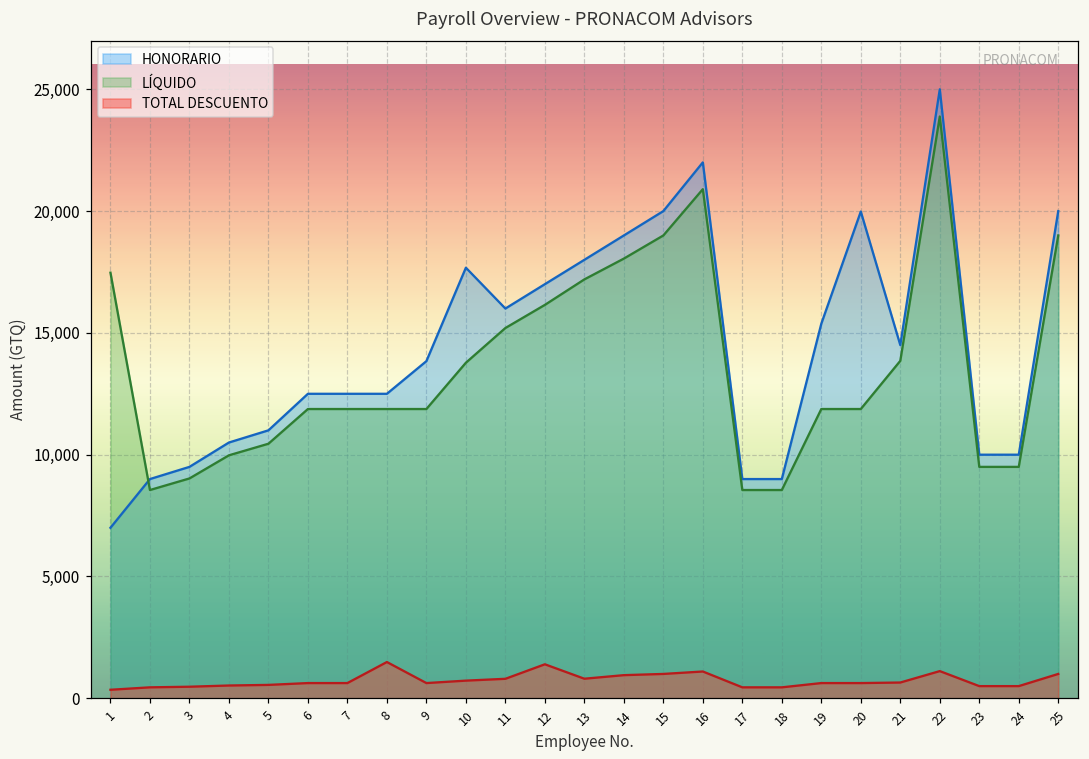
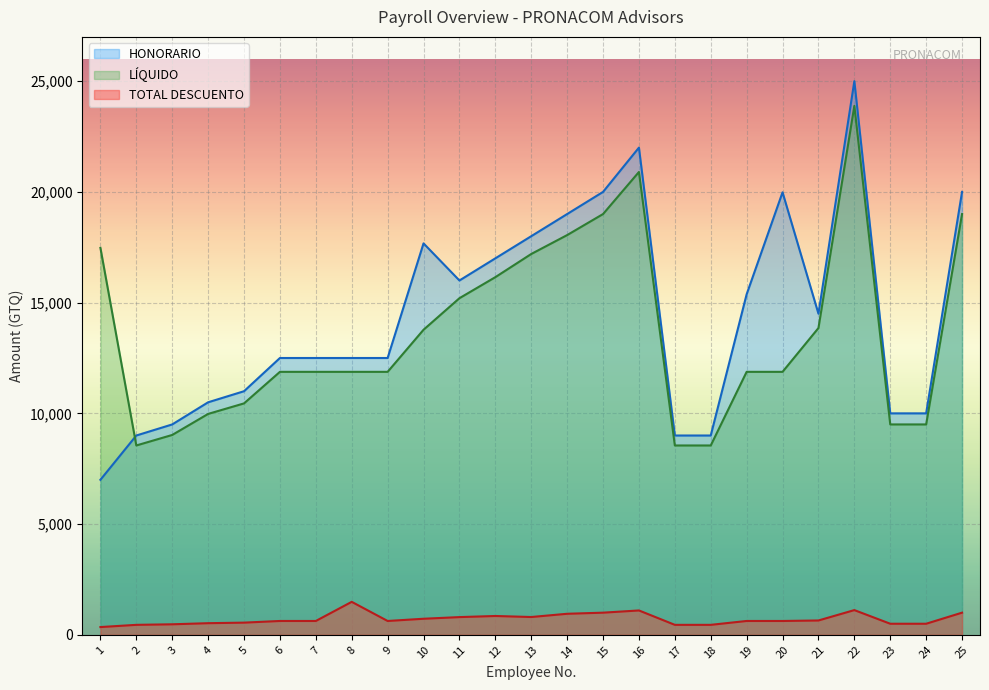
HONORARIO, 9: 13,800 -> 12,500
TOTAL DESCUENTO, 12: 1,400 -> 900
